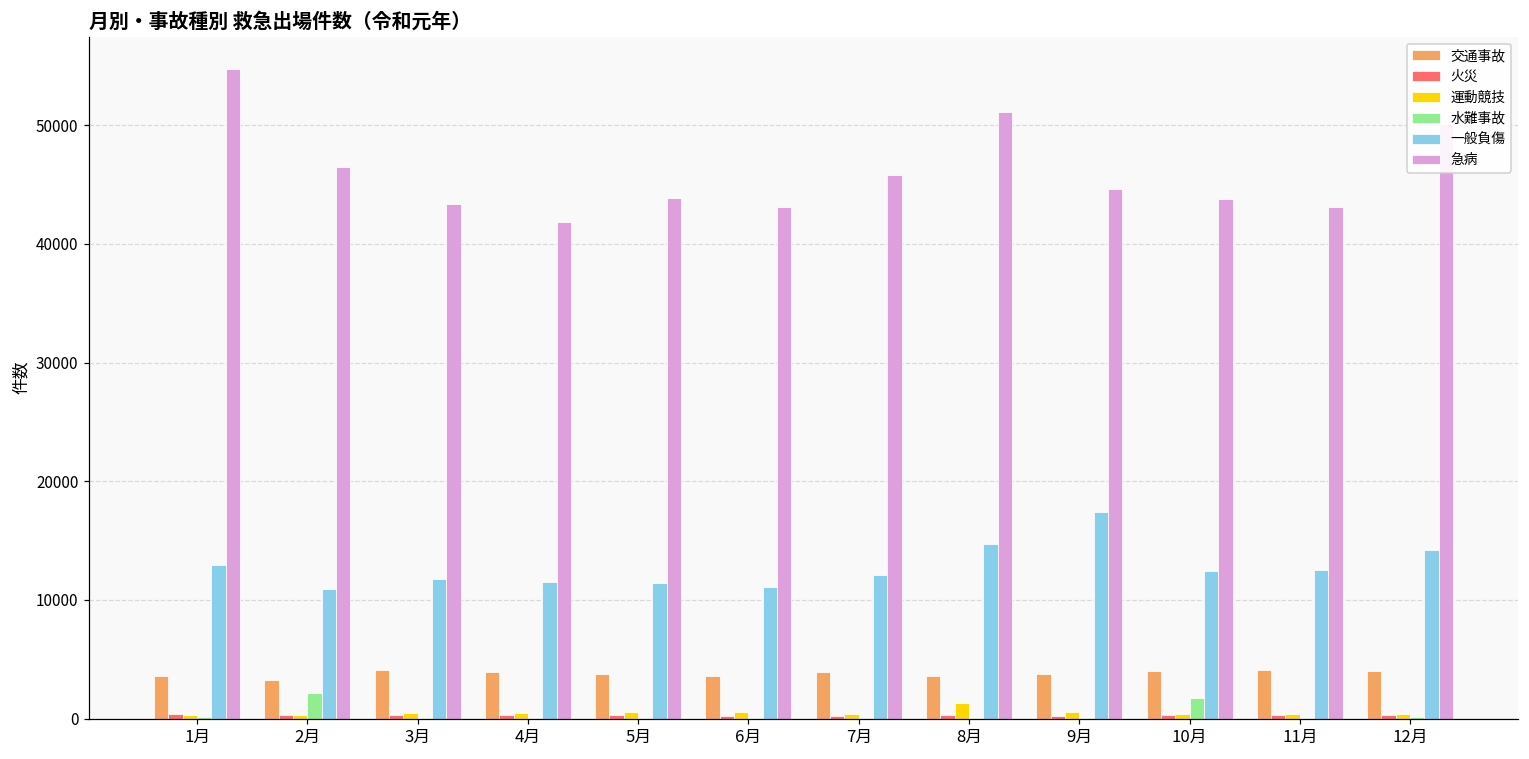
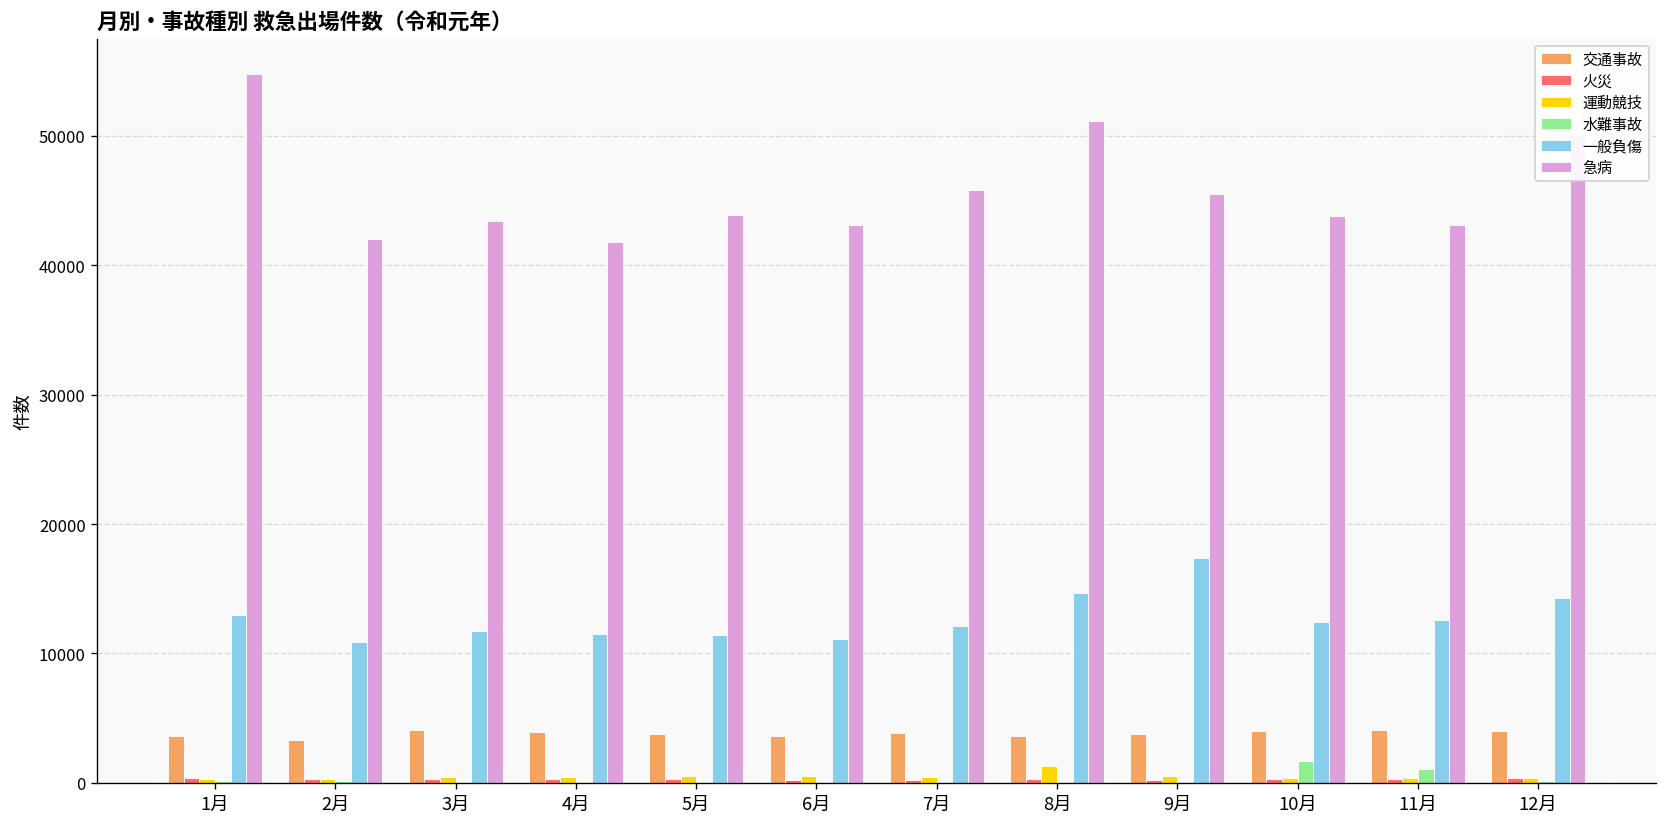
水難事故, 2月: 2200 -> 100
急病, 2月: 46500 -> 42000
急病, 9月: 44600 -> 45500
水難事故, 11月: 100 -> 1100
